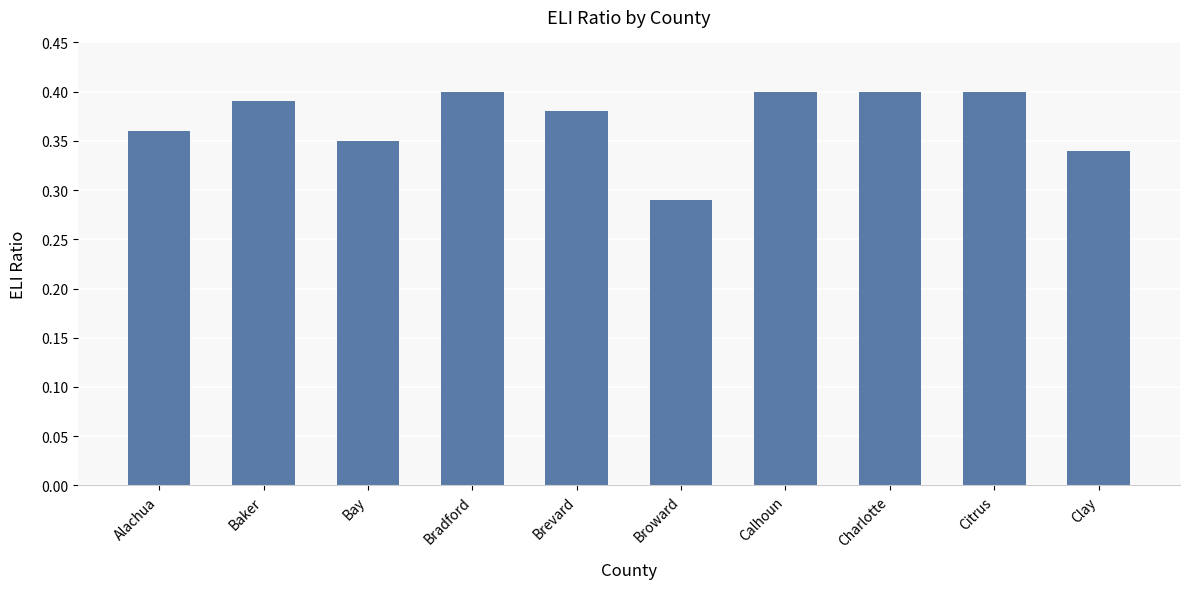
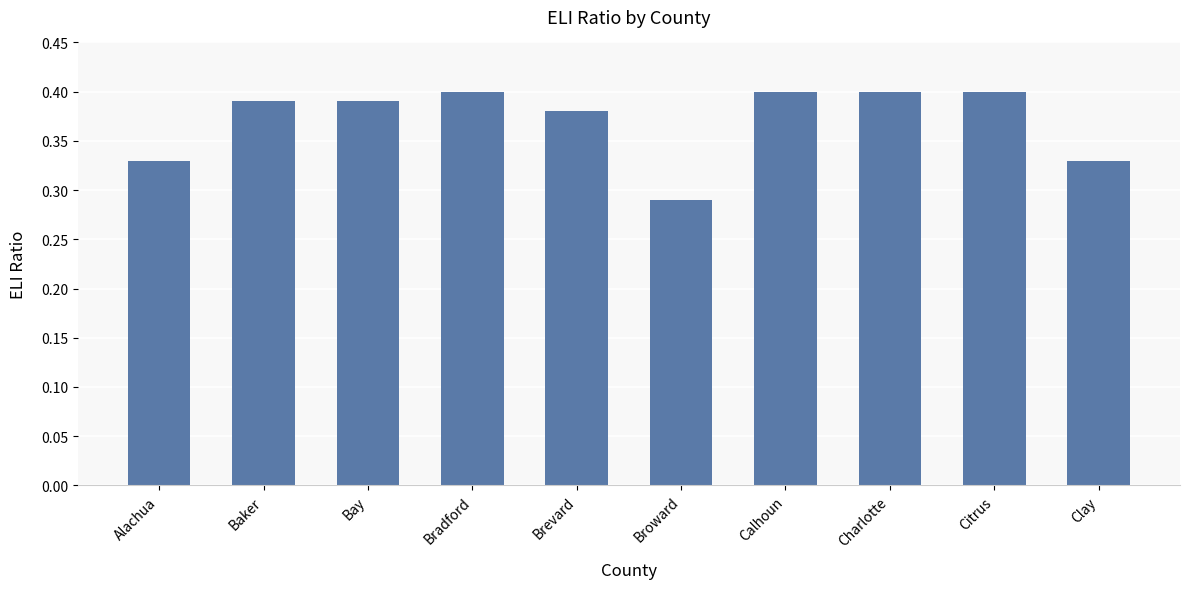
Alachua: 0.36 -> 0.33
Bay: 0.35 -> 0.39
Clay: 0.34 -> 0.33
